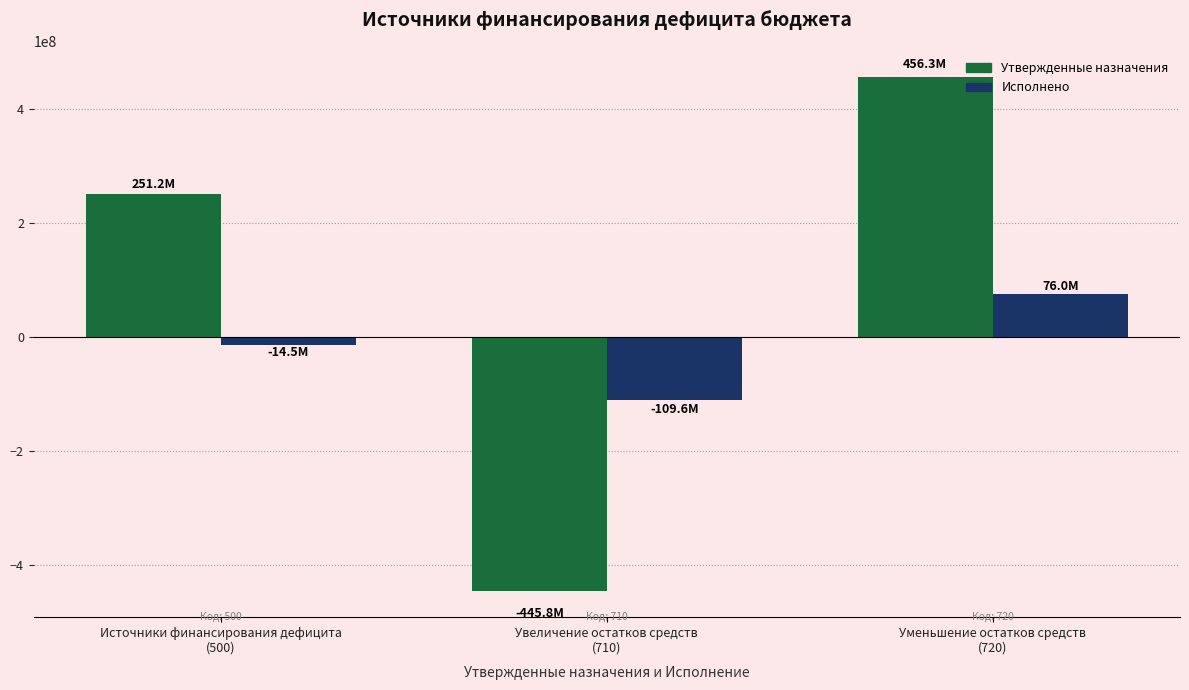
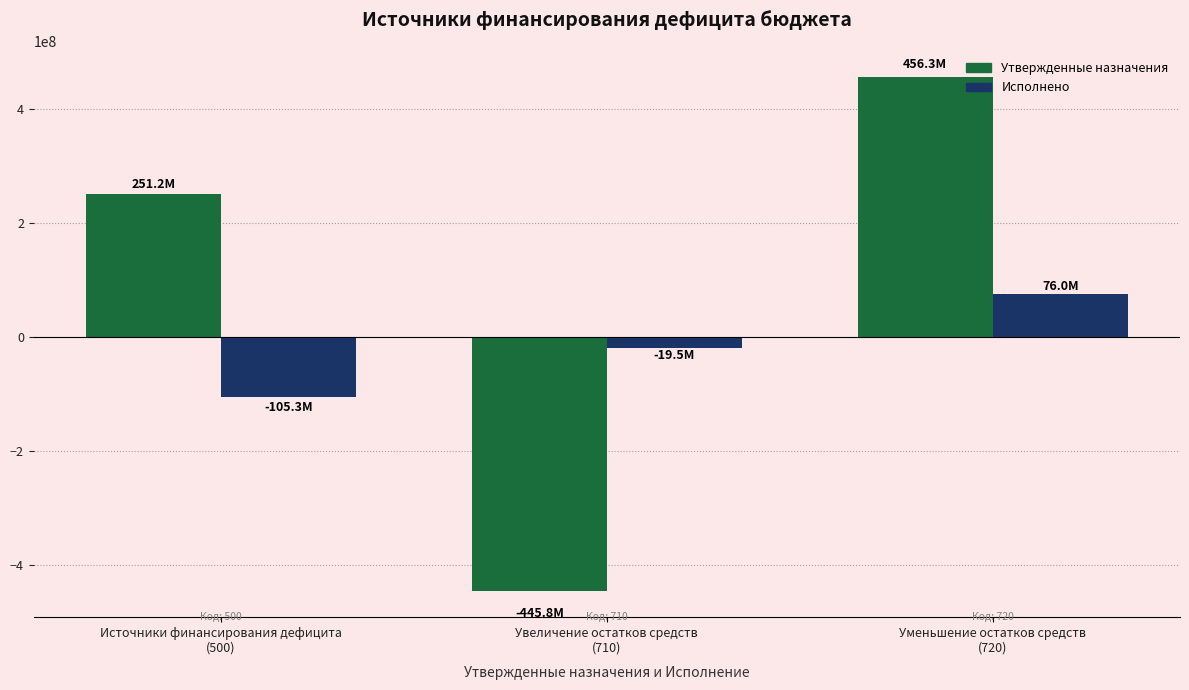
Исполнено, Источники финансирования дефицита (500): -14.5M -> -105.3M
Исполнено, Увеличение остатков средств (710): -109.6M -> -19.5M
